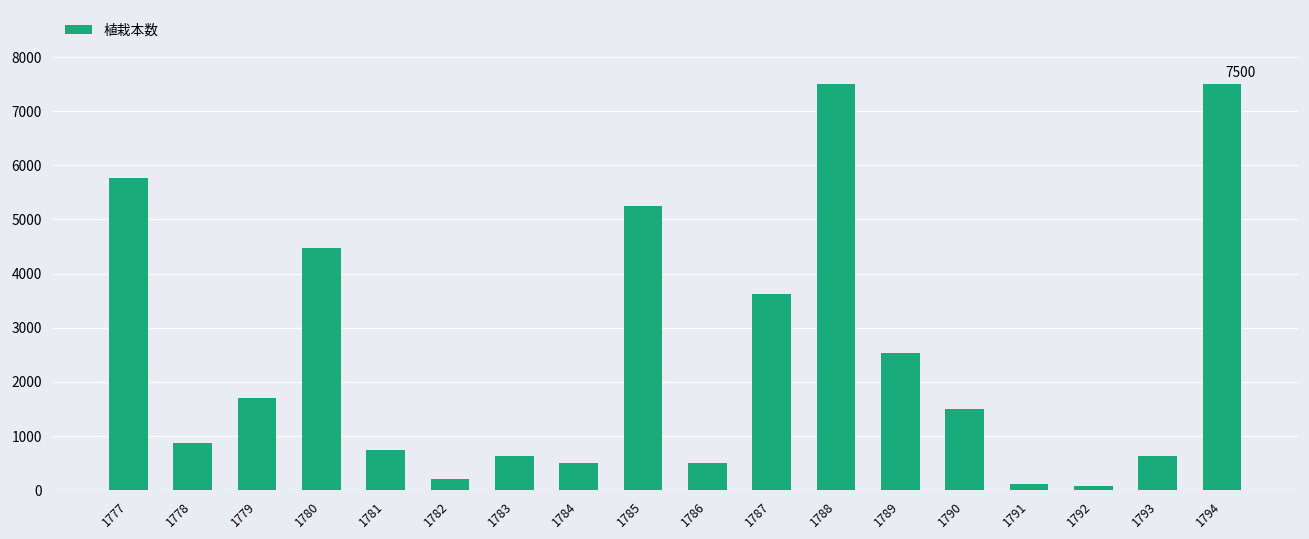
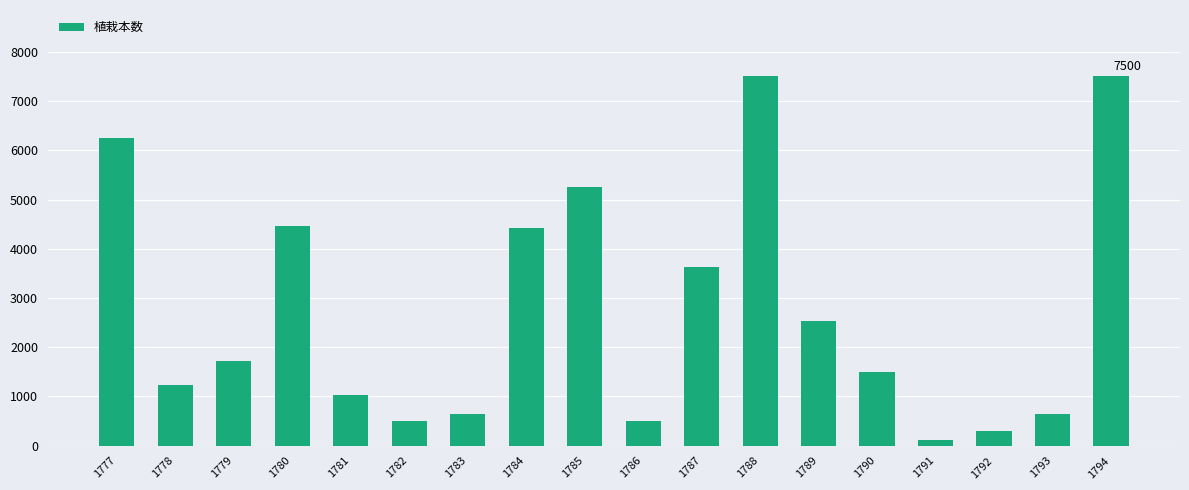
1777: 5800 -> 6300
1778: 900 -> 1200
1781: 800 -> 1000
1782: 200 -> 500
1784: 500 -> 4400
1792: 100 -> 300
